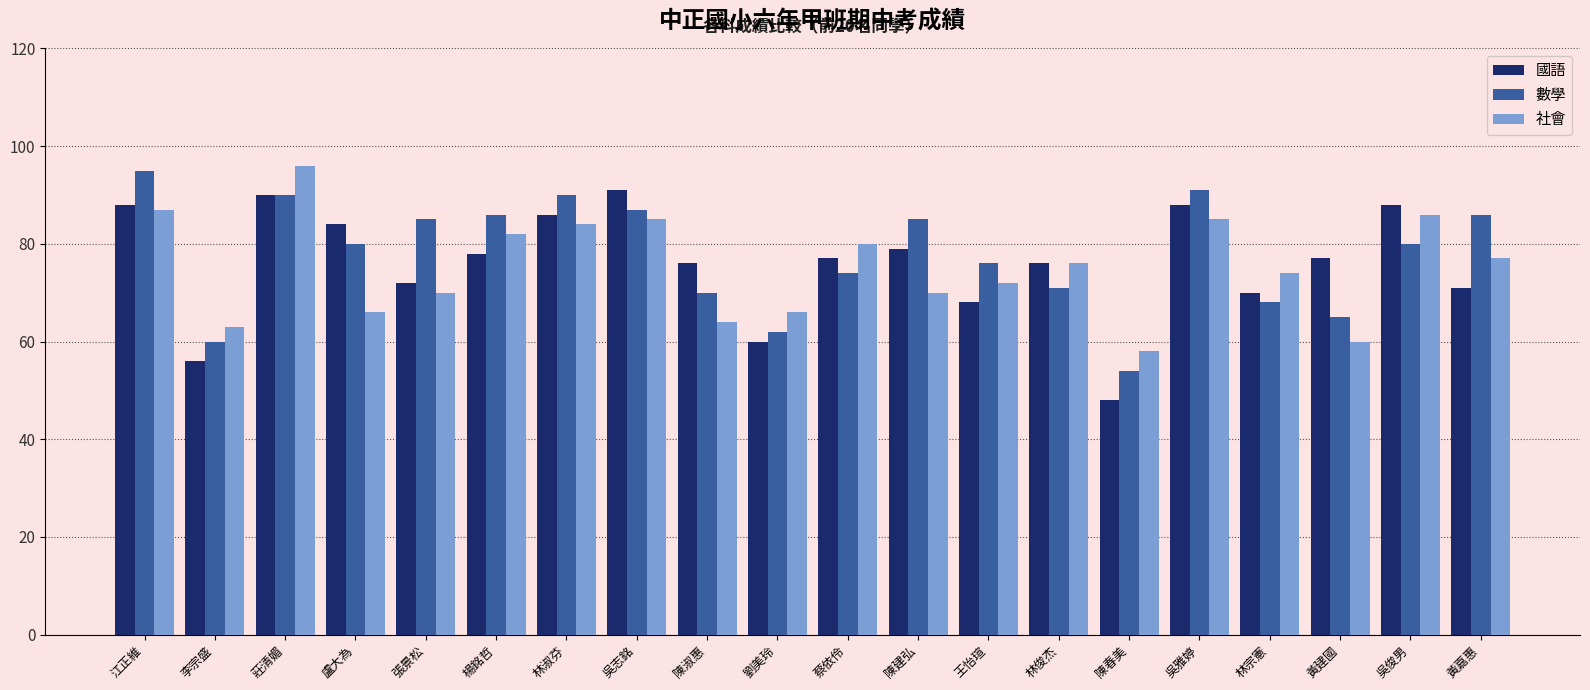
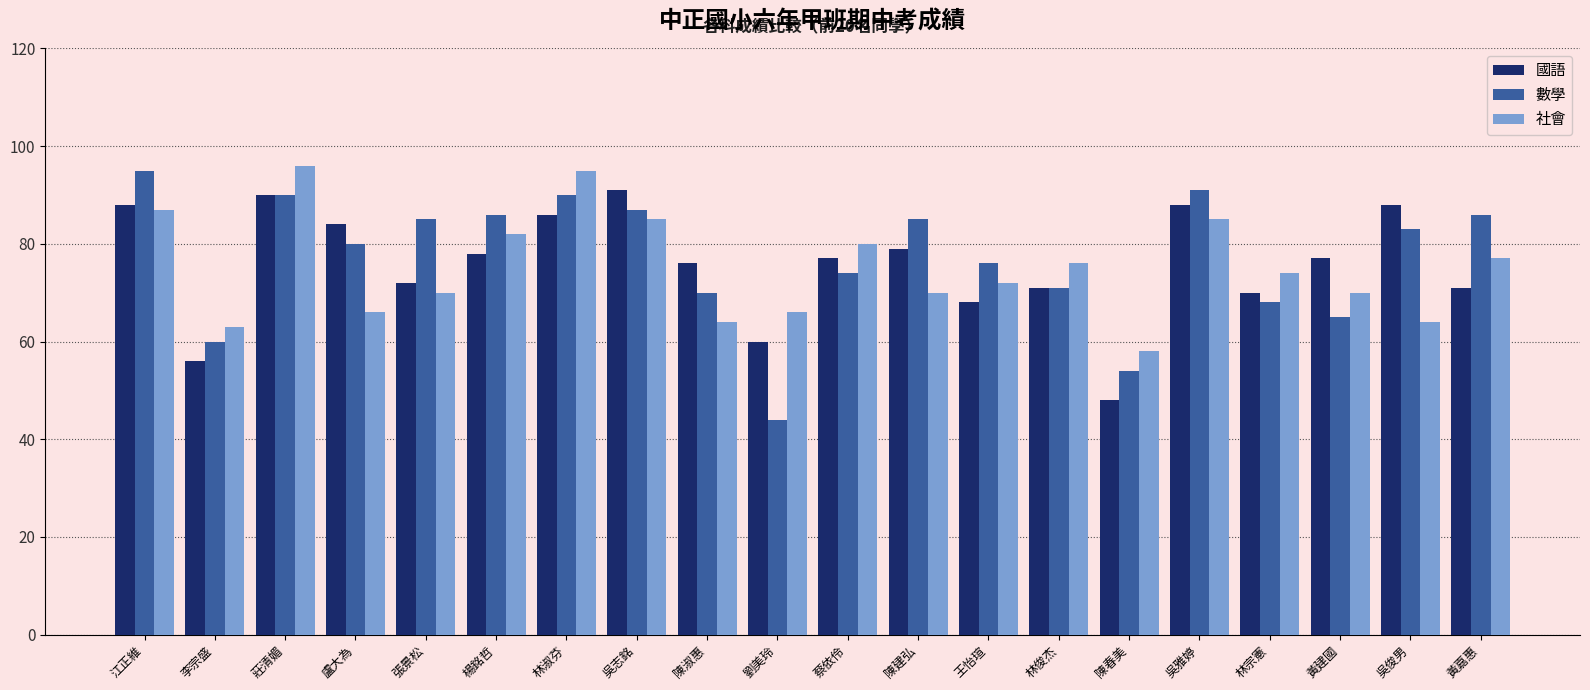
社會, 林淑芬: 84 -> 95
數學, 劉美玲: 62 -> 44
國語, 林俊杰: 76 -> 71
社會, 黃建國: 60 -> 70
數學, 吳俊男: 80 -> 83
社會, 吳俊男: 86 -> 64
